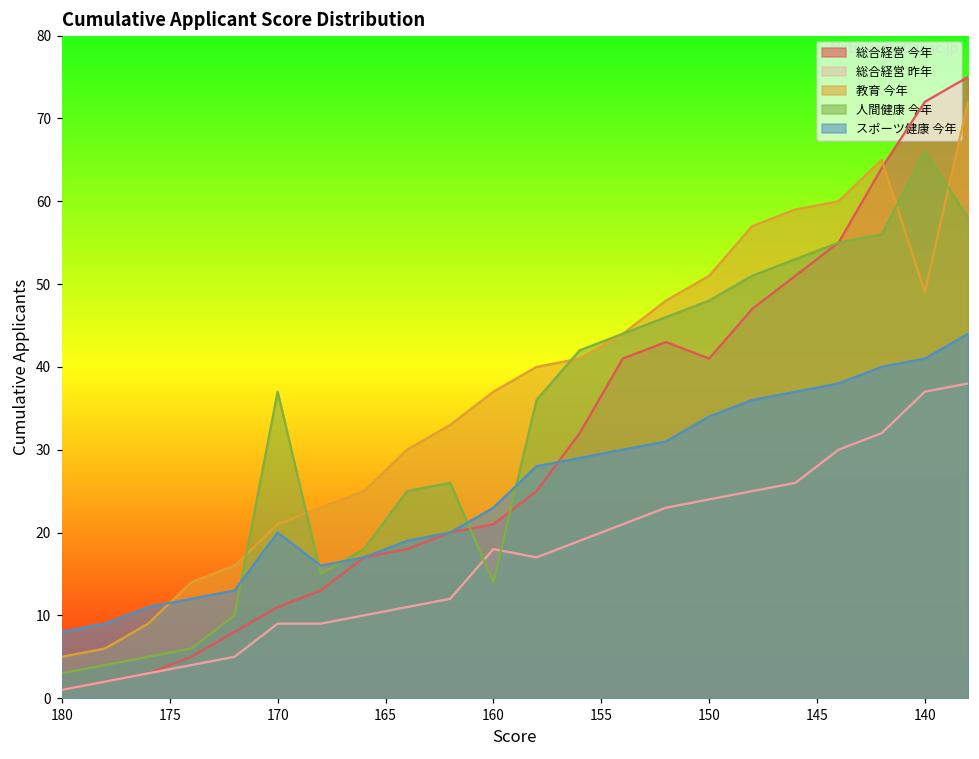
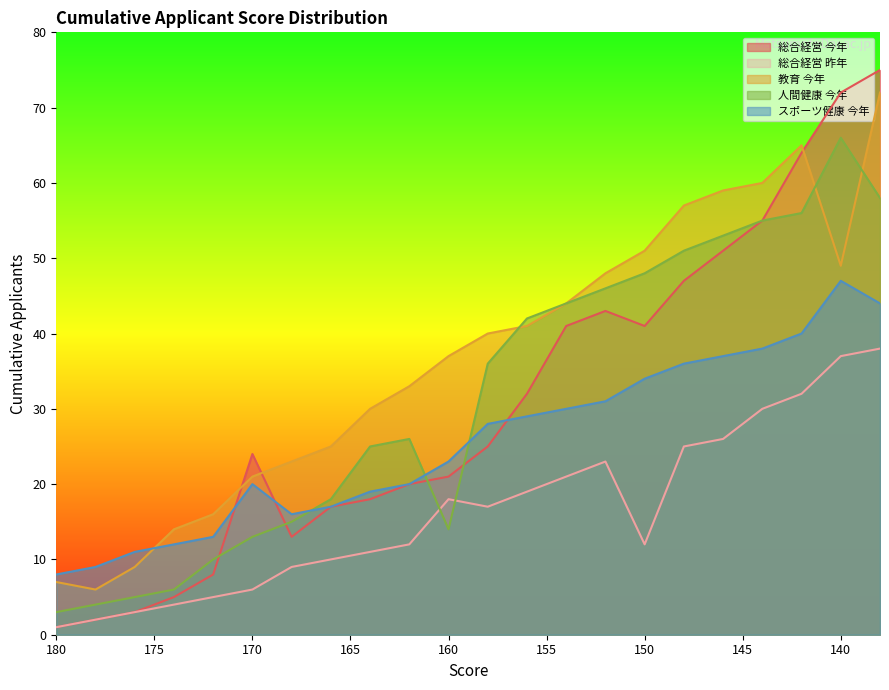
教育 今年, 180: 5 -> 7
総合経営 今年, 170: 11 -> 24
総合経営 昨年, 170: 9 -> 6
人間健康 今年, 170: 37 -> 13
総合経営 昨年, 150: 24 -> 12
スポーツ健康 今年, 140: 41 -> 47
